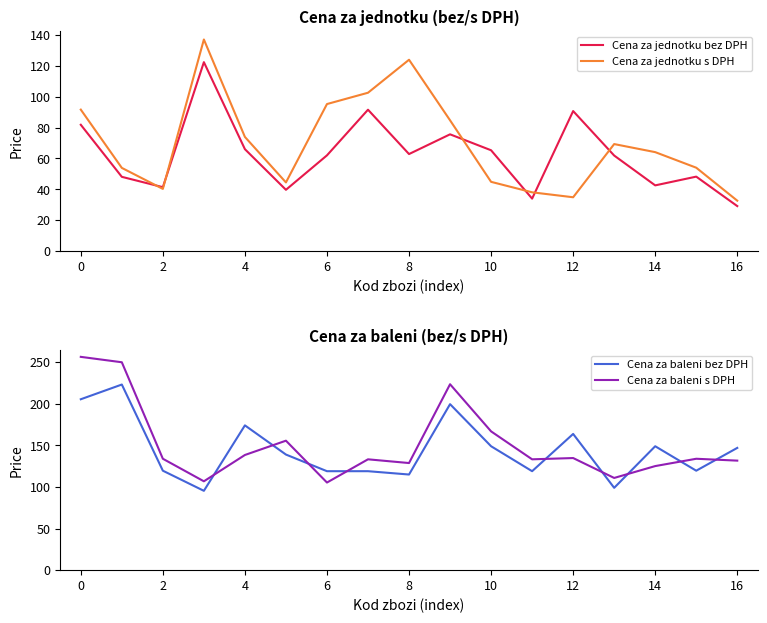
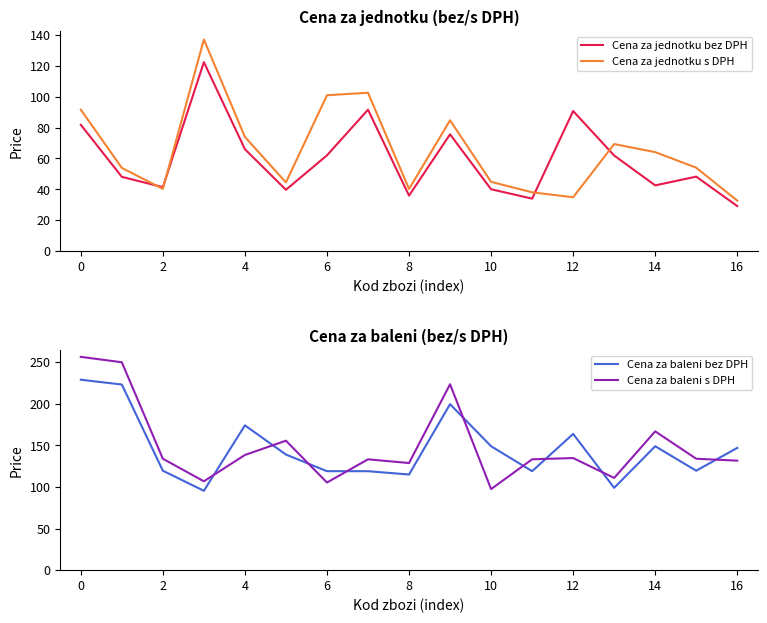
Cena za jednotku (bez/s DPH), Cena za jednotku s DPH, 6: 95 -> 101
Cena za jednotku (bez/s DPH), Cena za jednotku bez DPH, 8: 63 -> 36
Cena za jednotku (bez/s DPH), Cena za jednotku s DPH, 8: 124 -> 40
Cena za jednotku (bez/s DPH), Cena za jednotku bez DPH, 10: 65 -> 40
Cena za baleni (bez/s DPH), Cena za baleni bez DPH, 0: 210 -> 230
Cena za baleni (bez/s DPH), Cena za baleni s DPH, 10: 170 -> 100
Cena za baleni (bez/s DPH), Cena za baleni s DPH, 14: 130 -> 170
